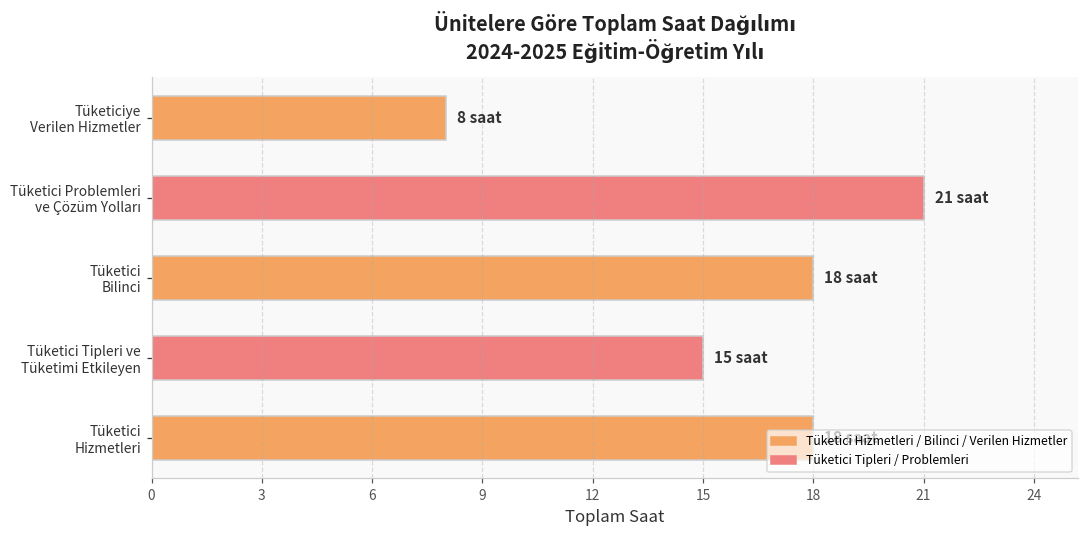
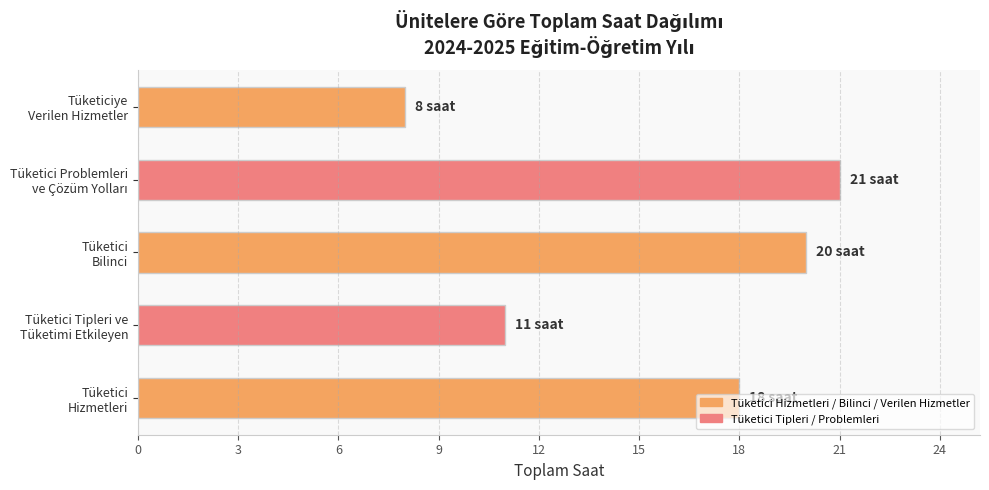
Tüketici Bilinci: 18 -> 20
Tüketici Tipleri ve Tüketimi Etkileyen: 15 -> 11
